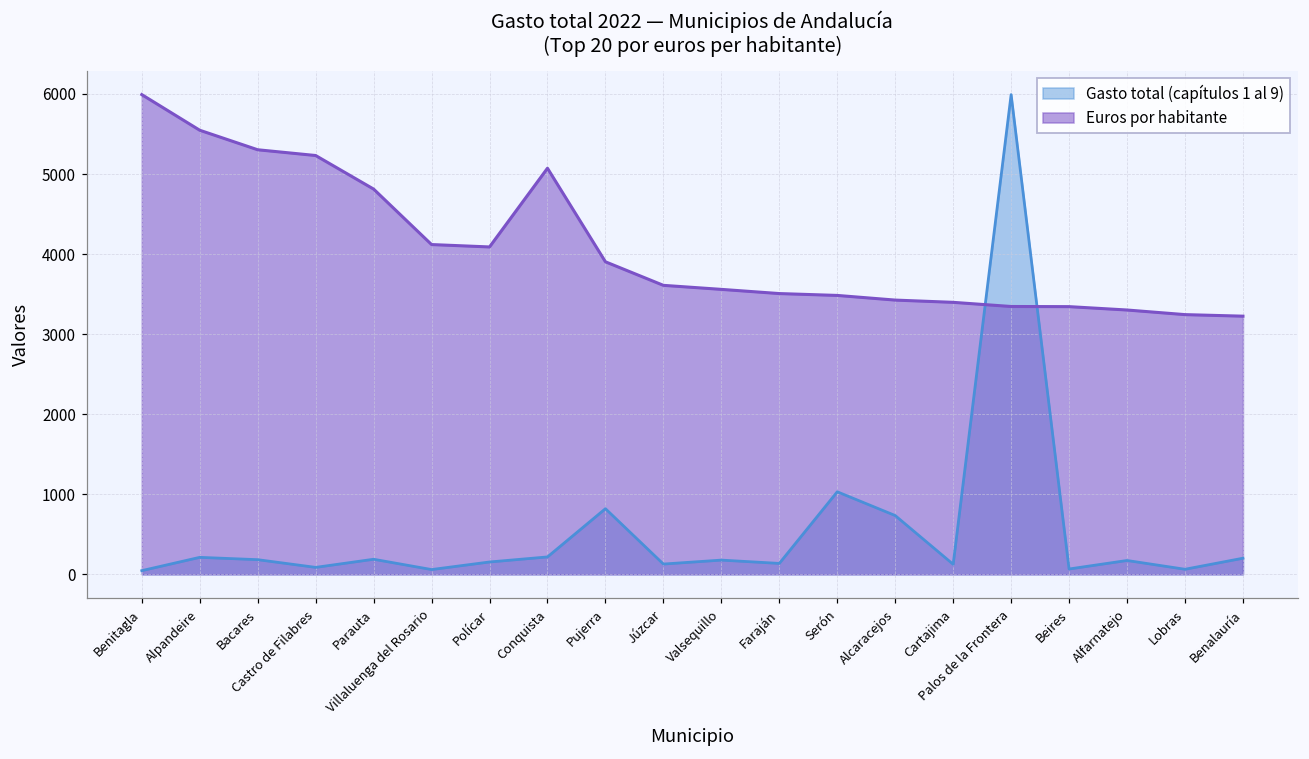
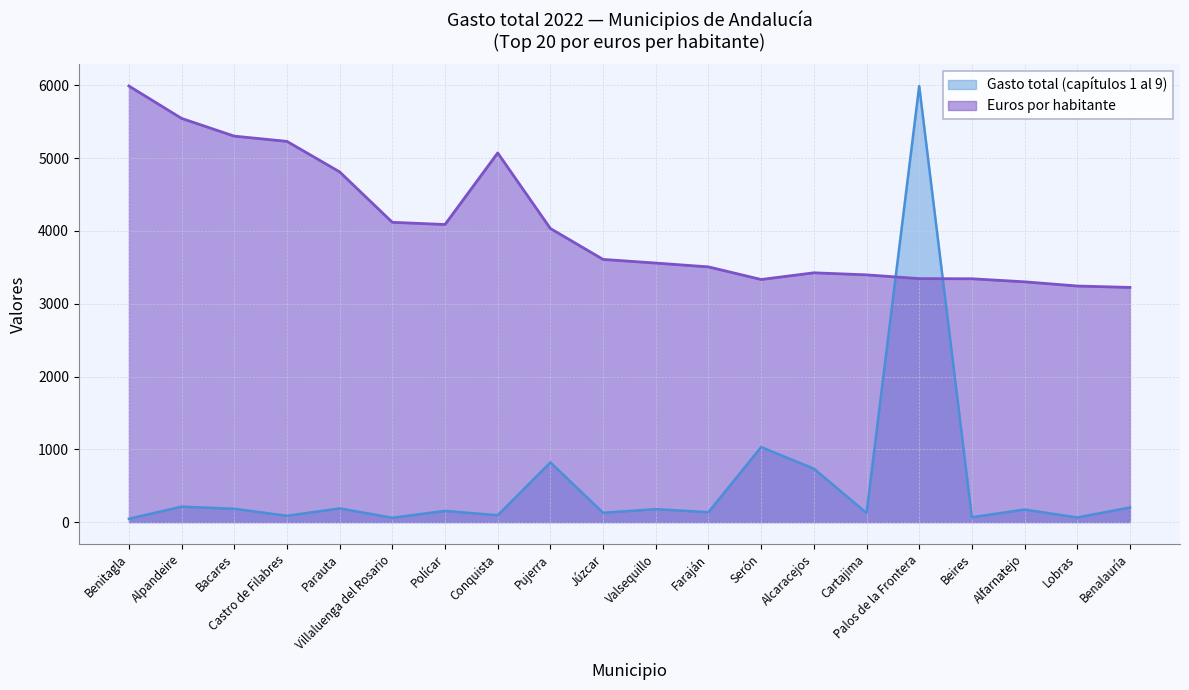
Gasto total (capítulos 1 al 9), Conquista: 200 -> 100
Euros por habitante, Pujerra: 3900 -> 4000
Euros por habitante, Serón: 3500 -> 3300
